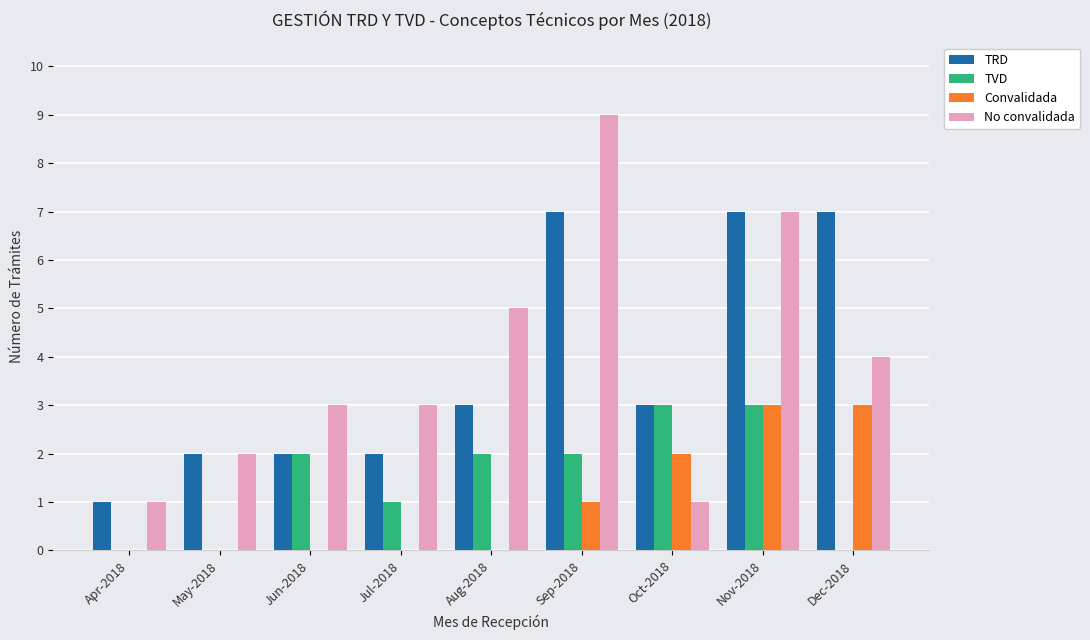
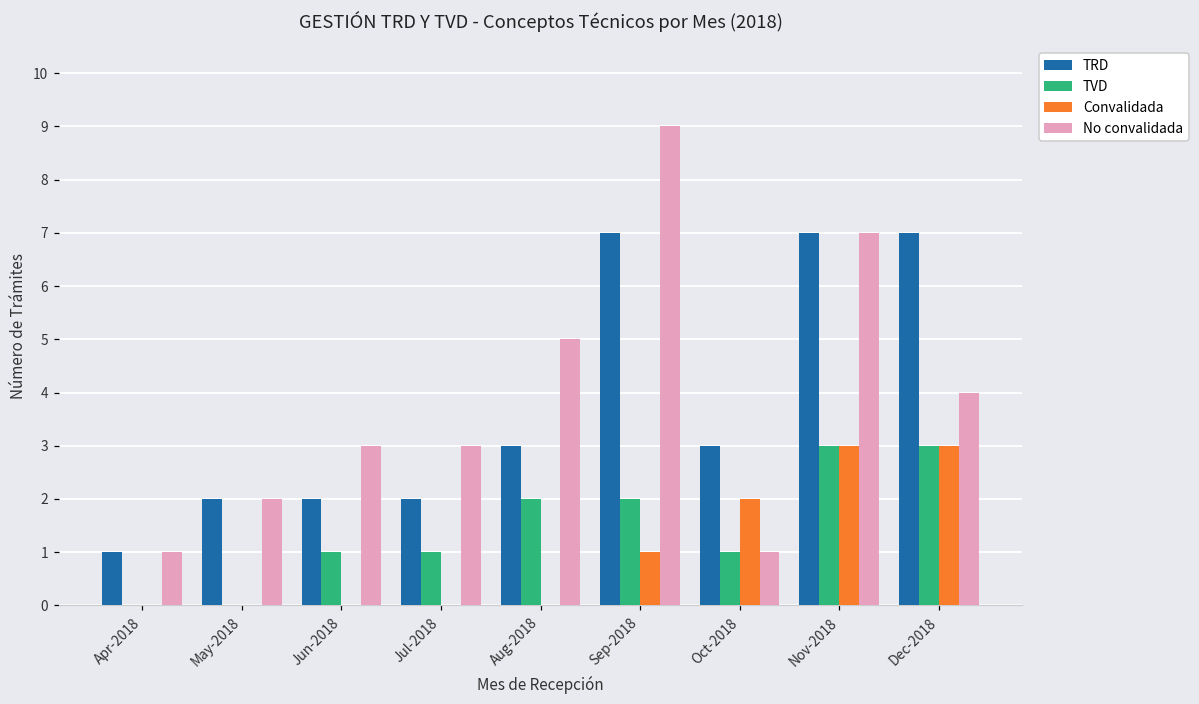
TVD, Jun-2018: 2 -> 1
TVD, Oct-2018: 3 -> 1
TVD, Dec-2018: 0 -> 3
